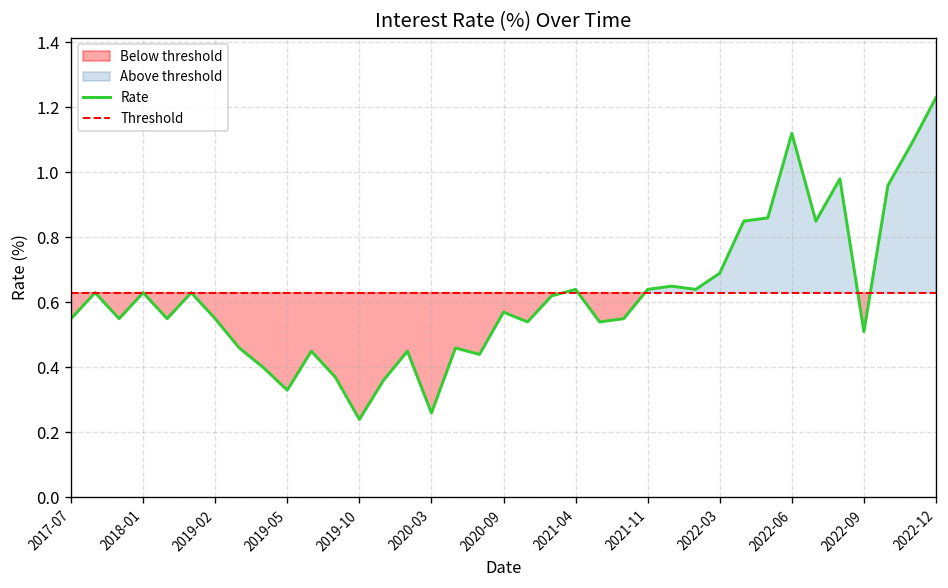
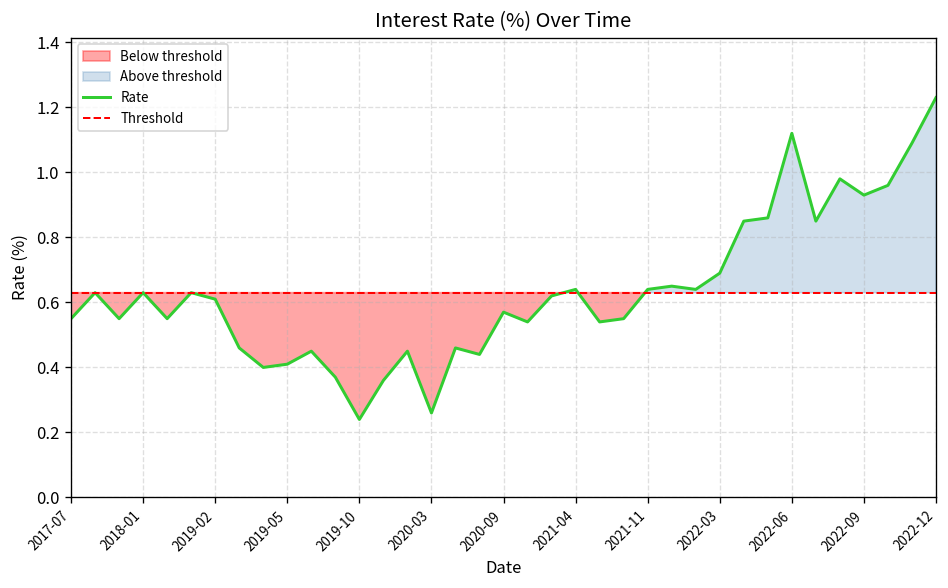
Rate, 2019-02: 0.55 -> 0.61
Rate, 2019-05: 0.33 -> 0.41
Rate, 2022-09: 0.51 -> 0.93
